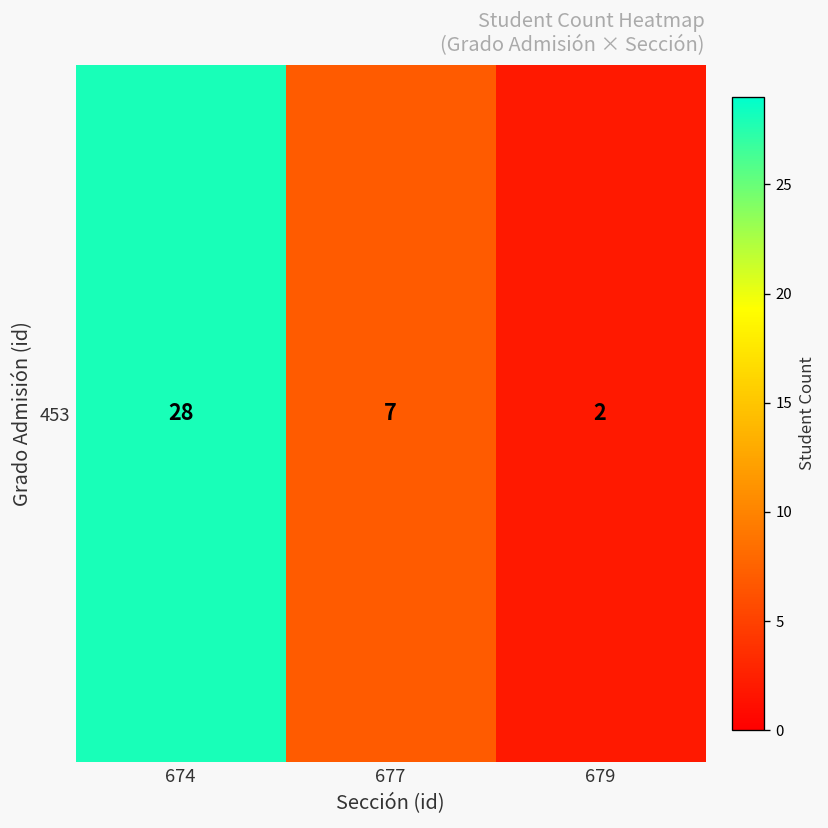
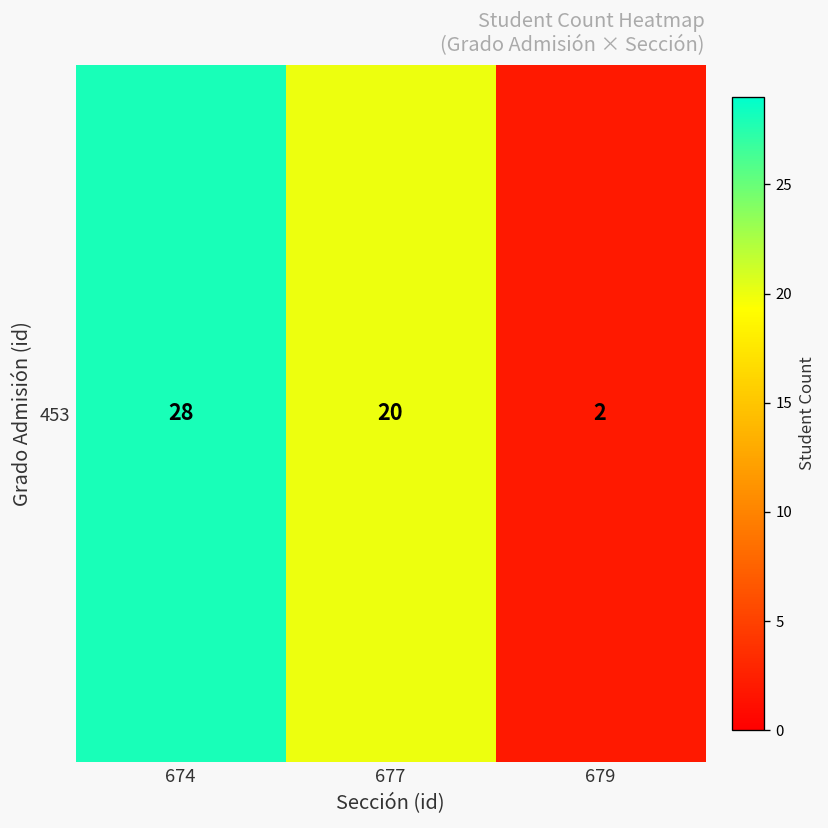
453, 677: 7 -> 20
